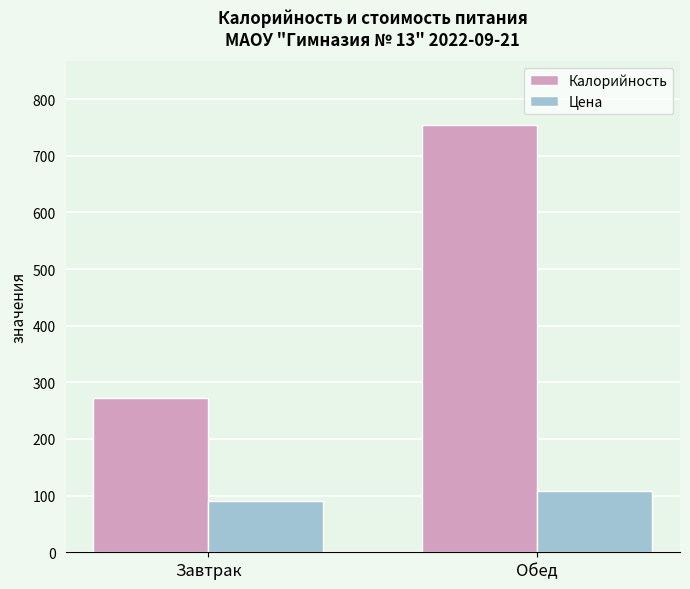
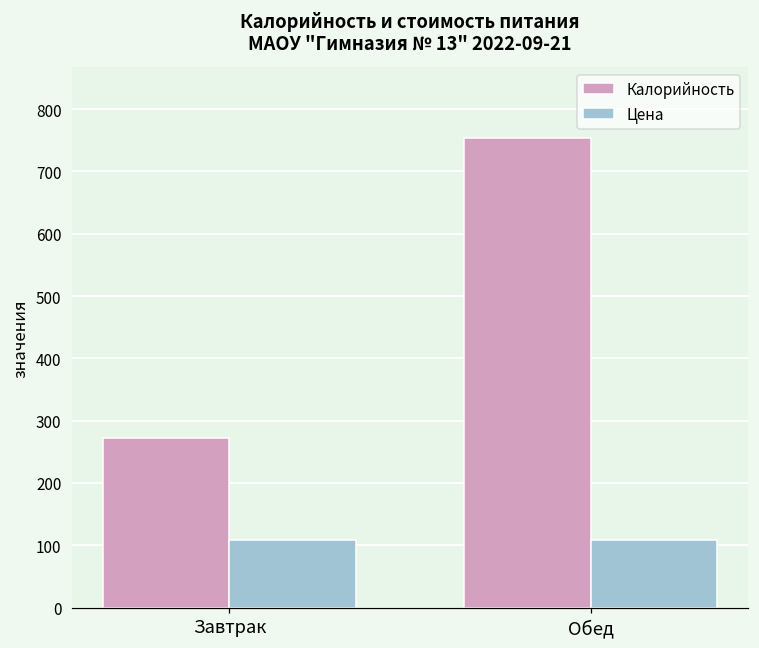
Цена, Завтрак: 90 -> 110
